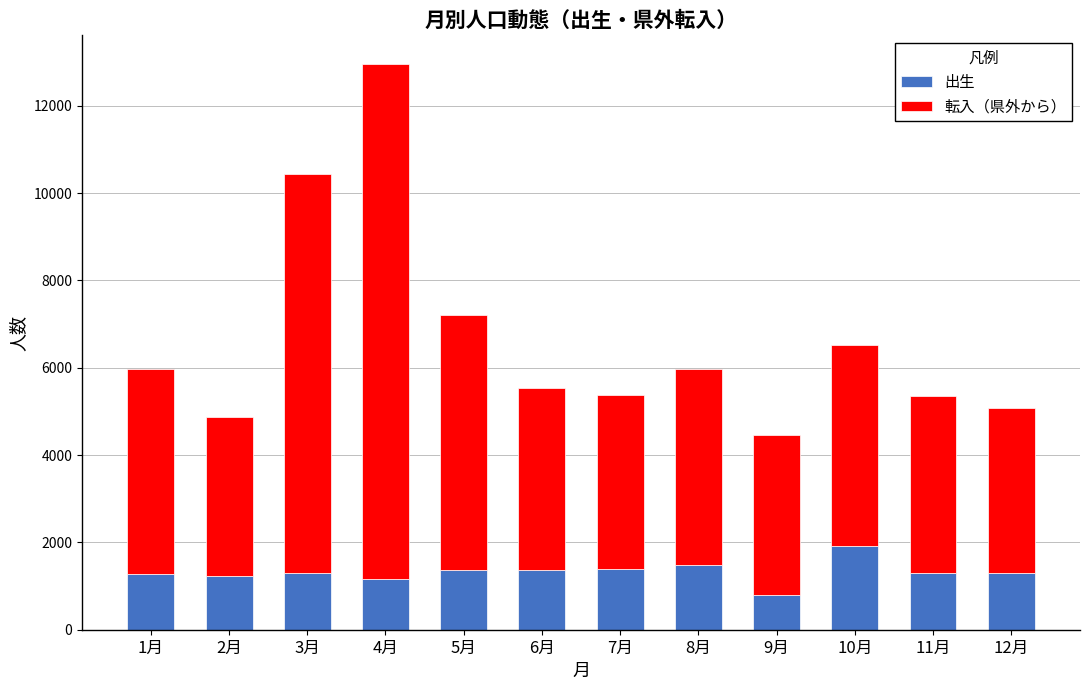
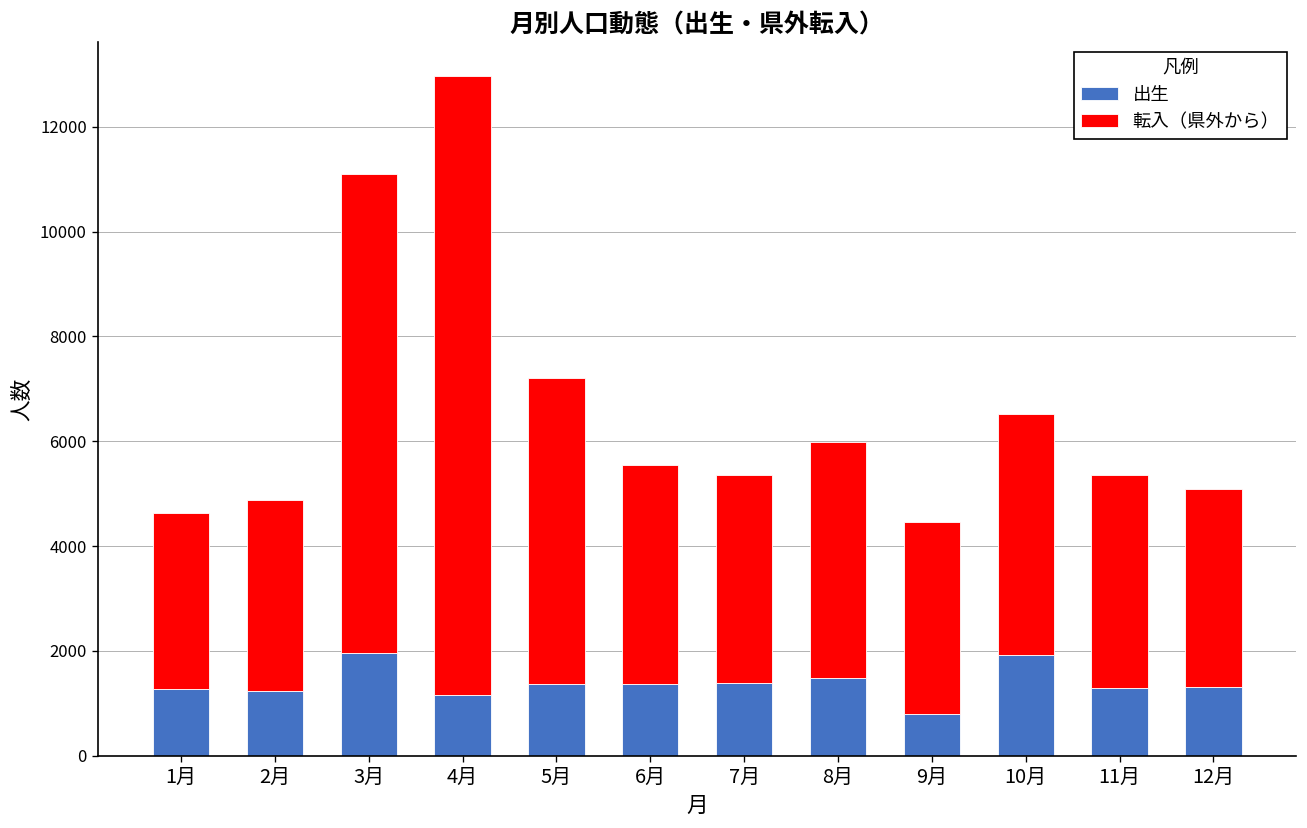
転入（県外から）, 1月: 4700 -> 3400
出生, 3月: 1300 -> 2000
